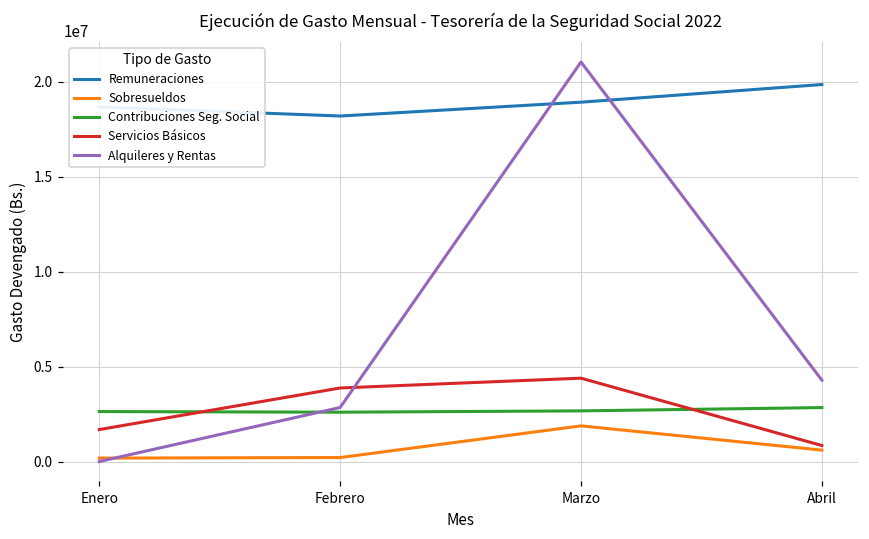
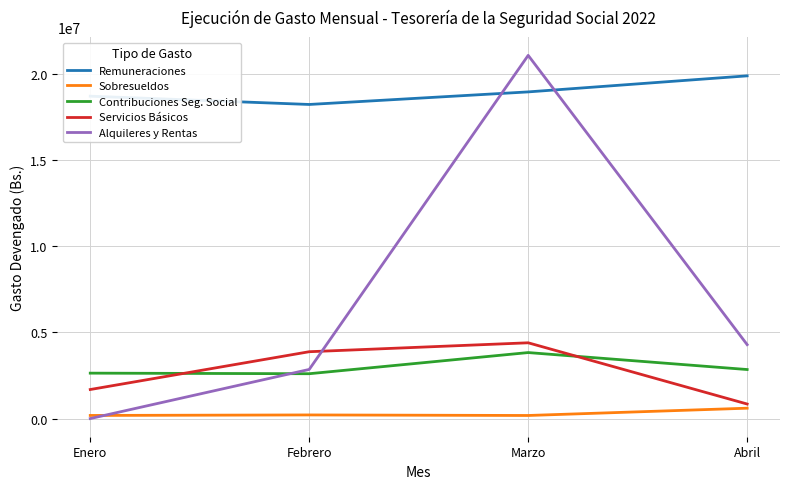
Sobresueldos, Marzo: 1900000 -> 200000
Contribuciones Seg. Social, Marzo: 2700000 -> 3800000
